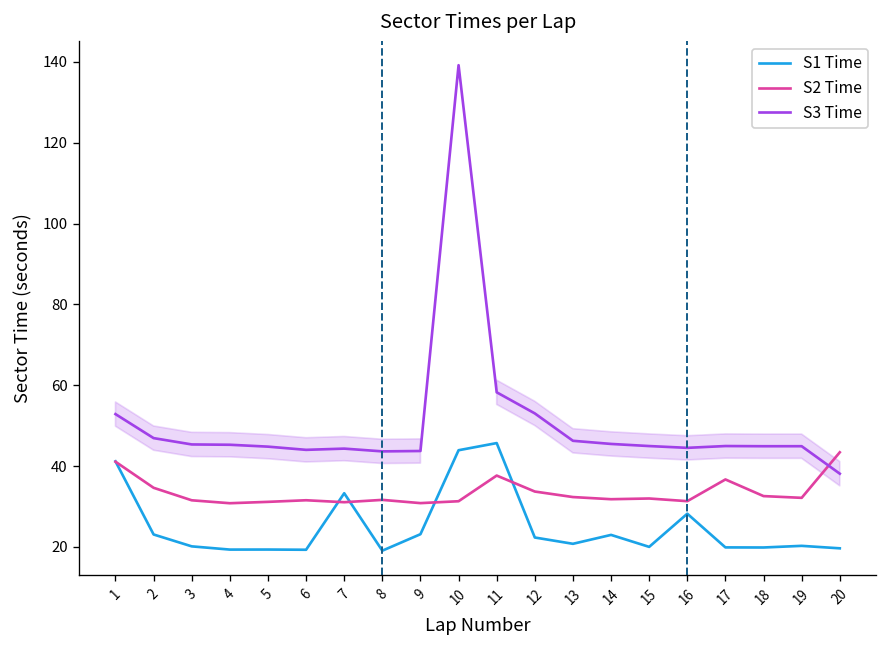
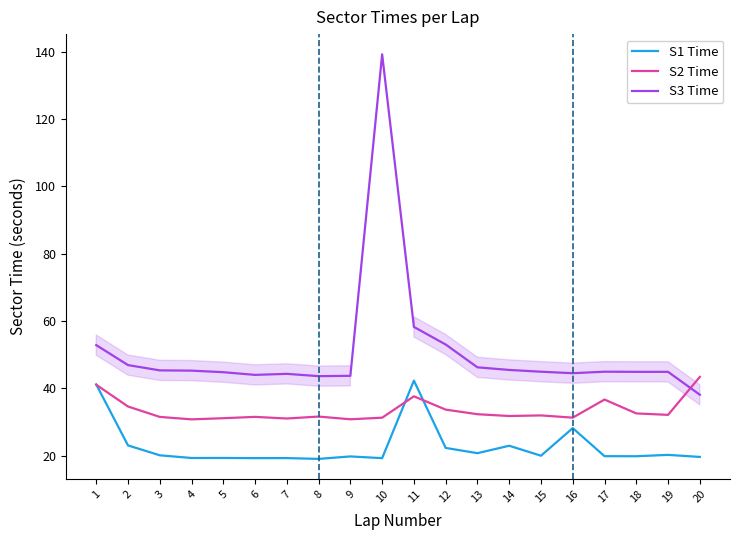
S1 Time, 7: 33 -> 19
S1 Time, 9: 23 -> 20
S1 Time, 10: 44 -> 19
S1 Time, 11: 46 -> 42
